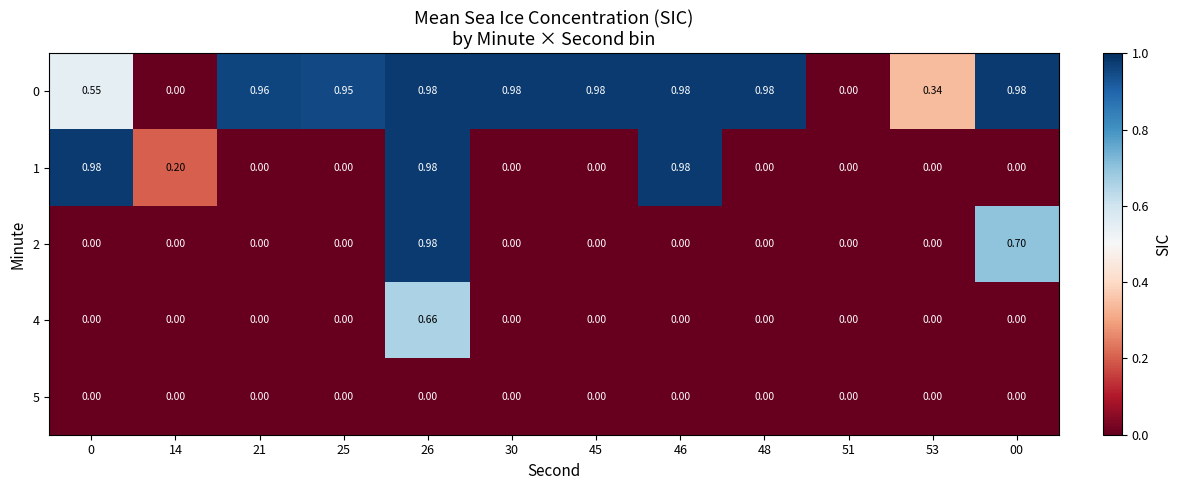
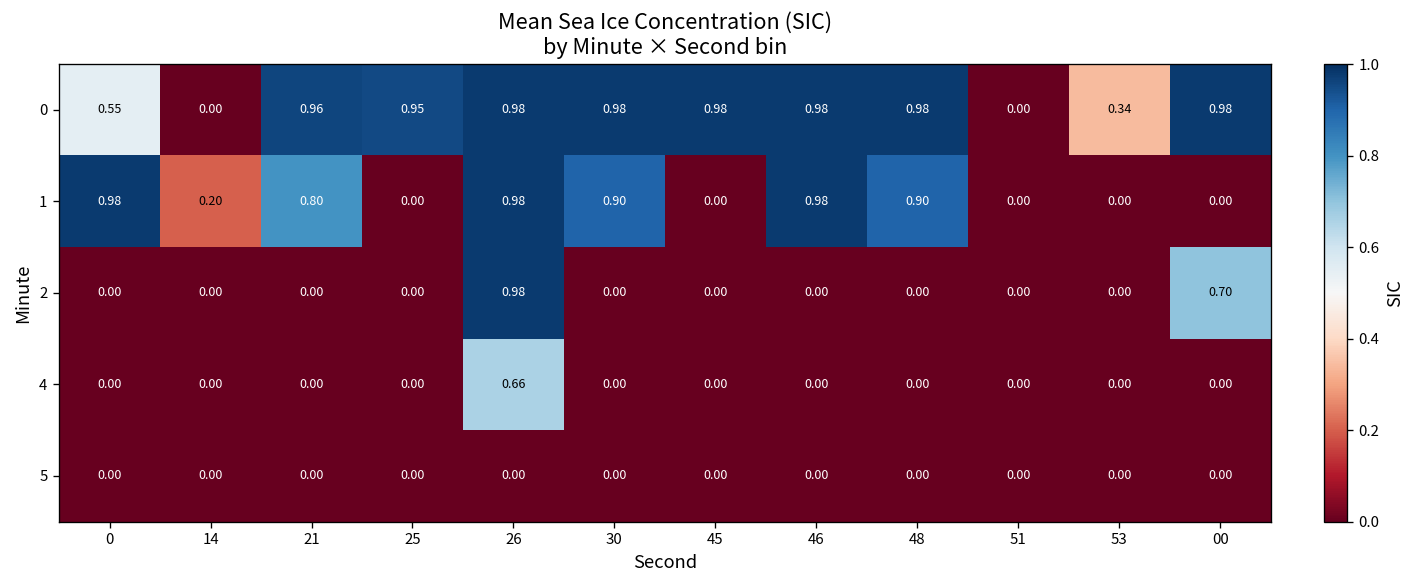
1, 21: 0.00 -> 0.80
1, 30: 0.00 -> 0.90
1, 48: 0.00 -> 0.90
